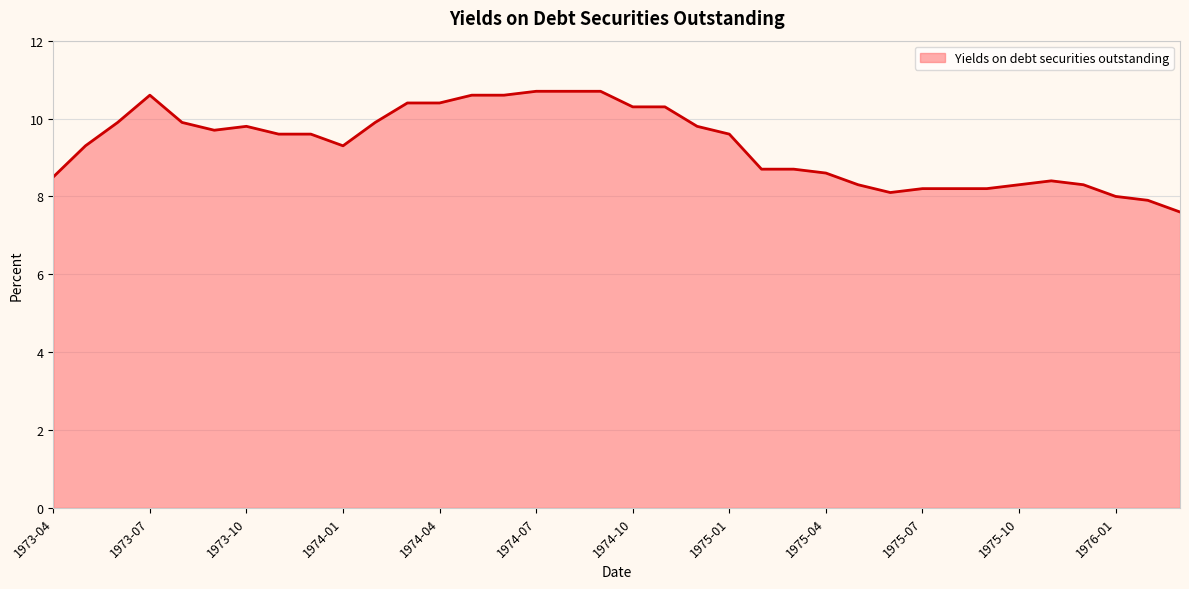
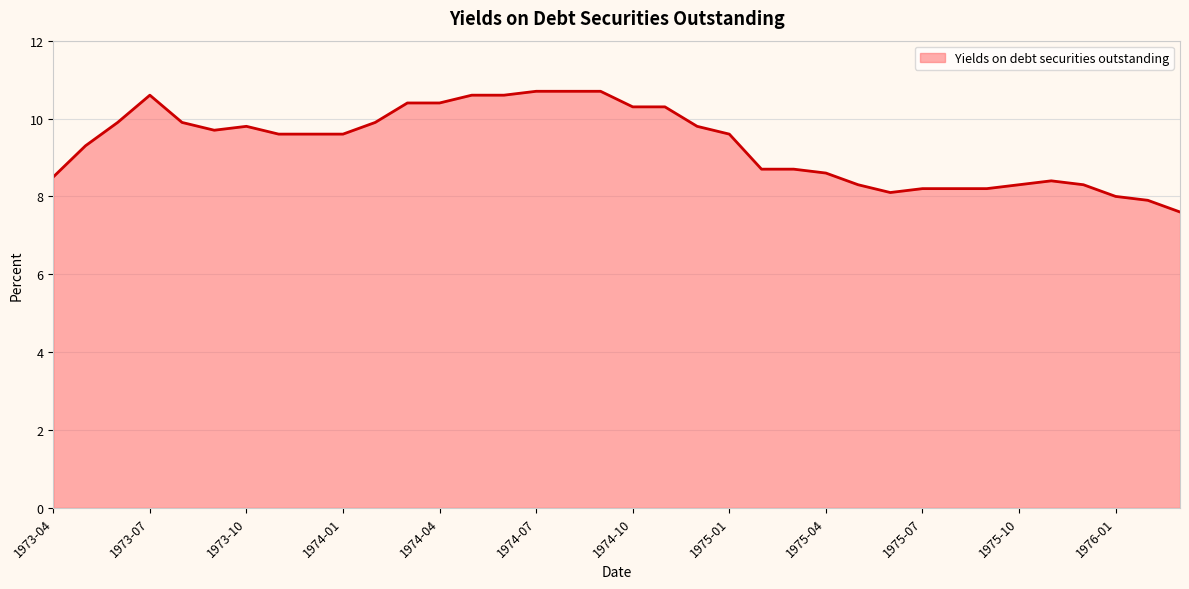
1974-01: 9.3 -> 9.6
